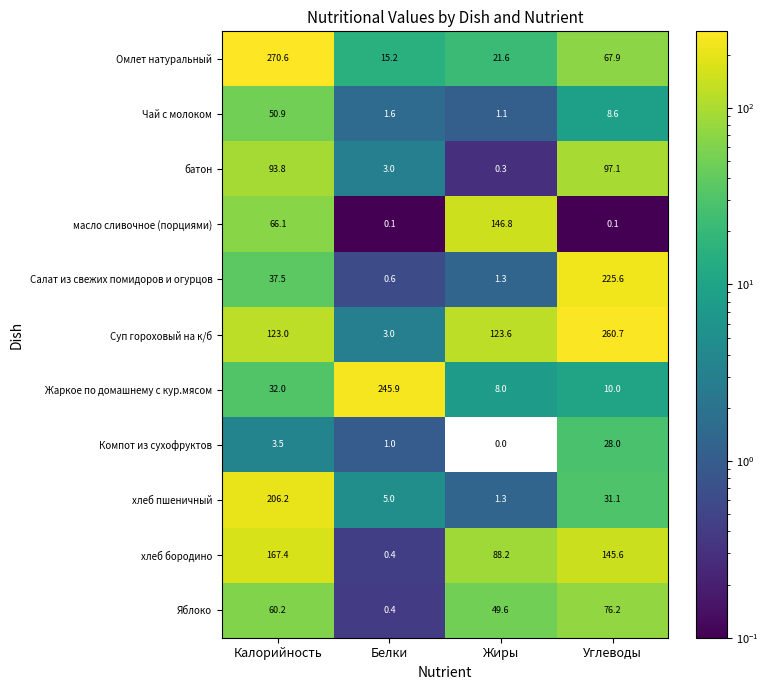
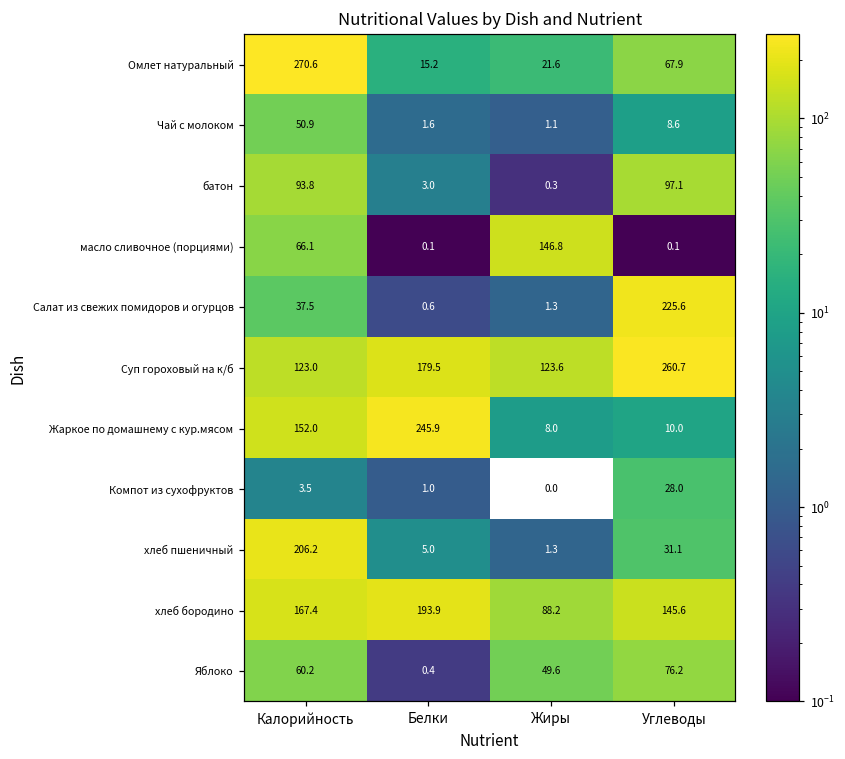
Суп гороховый на к/б, Белки: 3.0 -> 179.5
Жаркое по домашнему с кур.мясом, Калорийность: 32.0 -> 152.0
хлеб бородино, Белки: 0.4 -> 193.9
